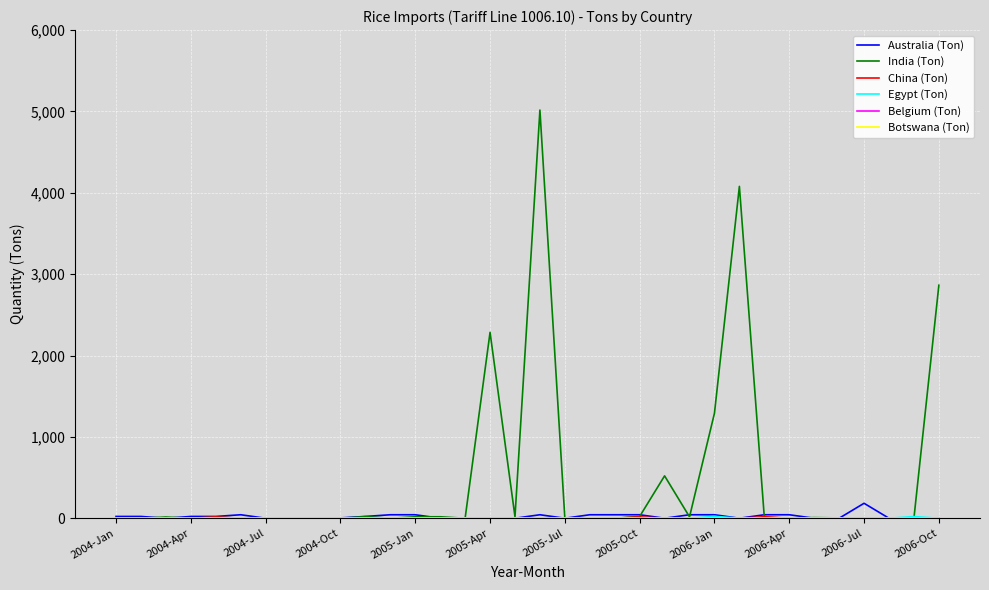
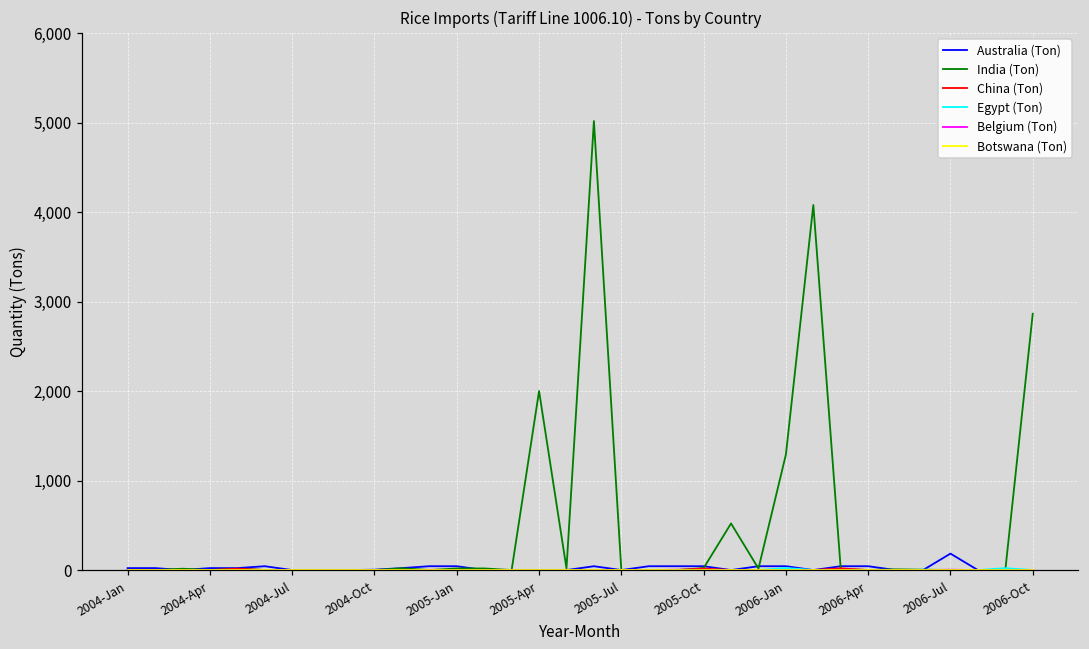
India (Ton), 2005-Apr: 2,300 -> 2,000
